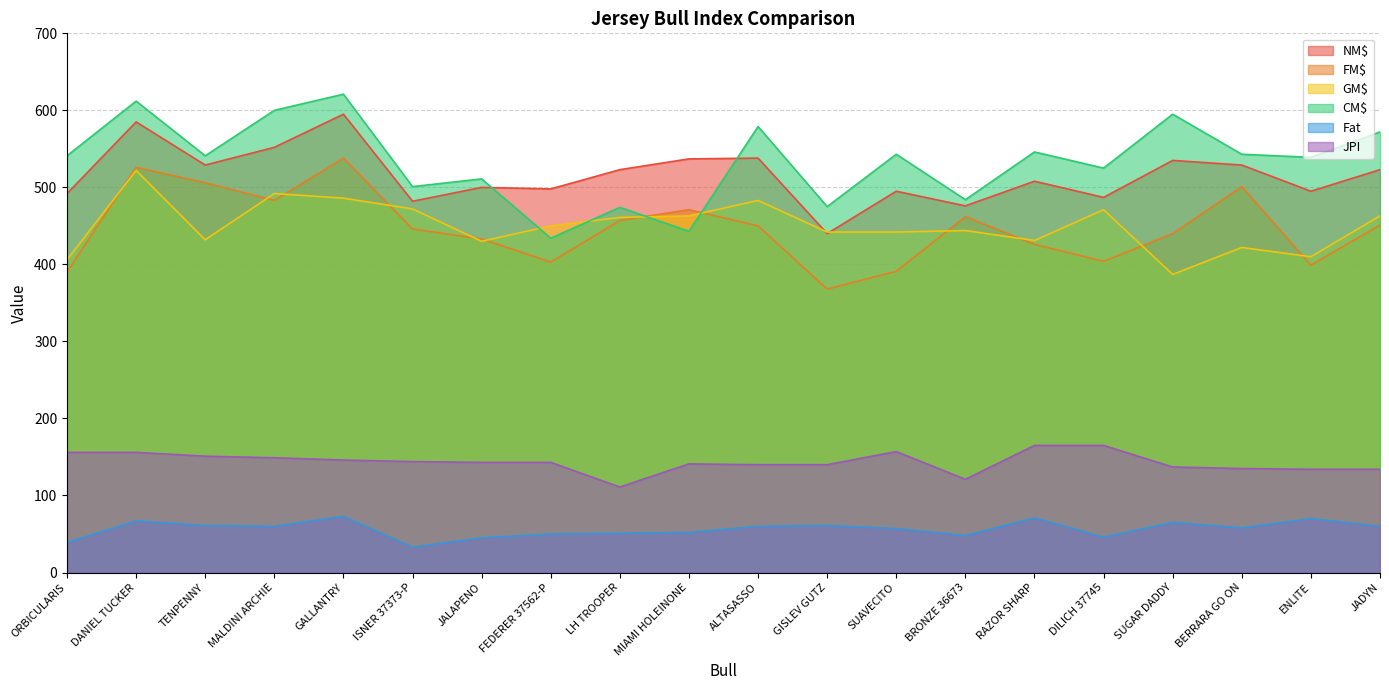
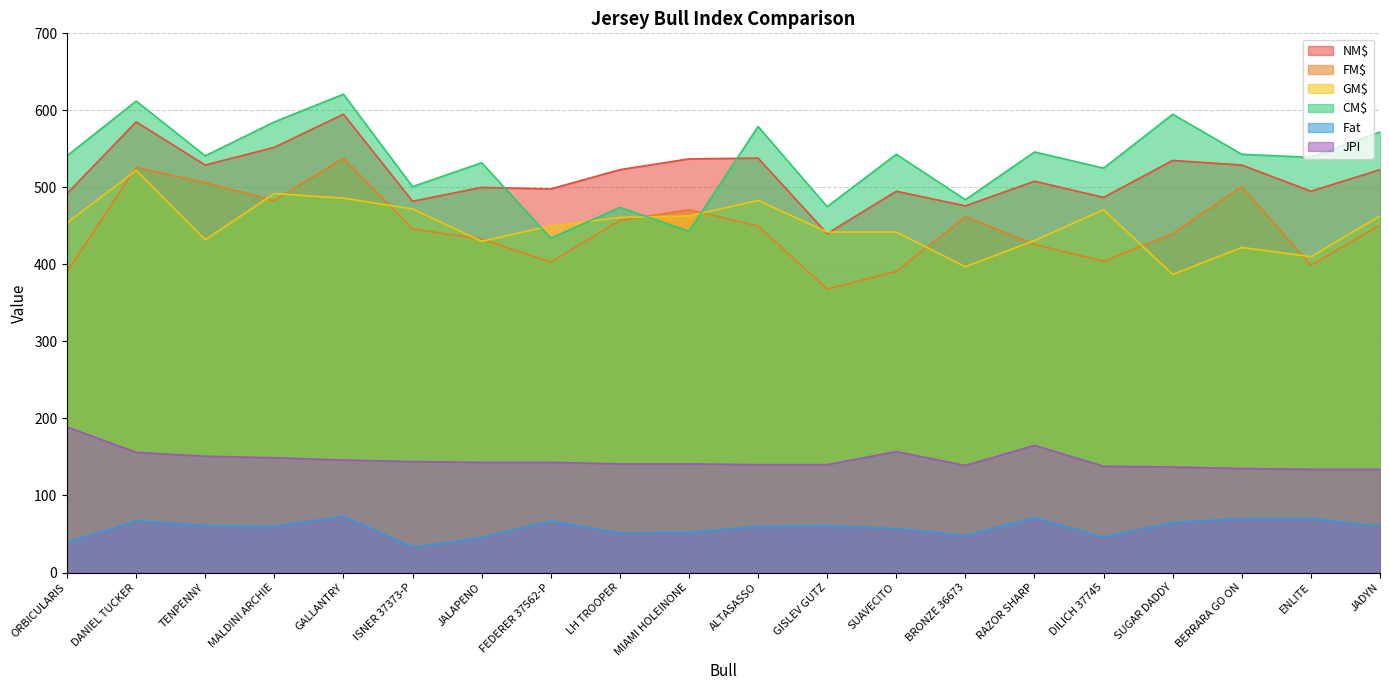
GM$, ORBICULARIS: 410 -> 450
JPI, ORBICULARIS: 160 -> 190
CM$, MALDINI ARCHIE: 600 -> 590
CM$, JALAPENO: 510 -> 530
Fat, FEDERER 37562-P: 50 -> 70
JPI, LH TROOPER: 110 -> 140
GM$, BRONZE 36673: 440 -> 400
JPI, BRONZE 36673: 120 -> 140
JPI, DILICH 37745: 170 -> 140
Fat, BERRARA GO ON: 60 -> 70
